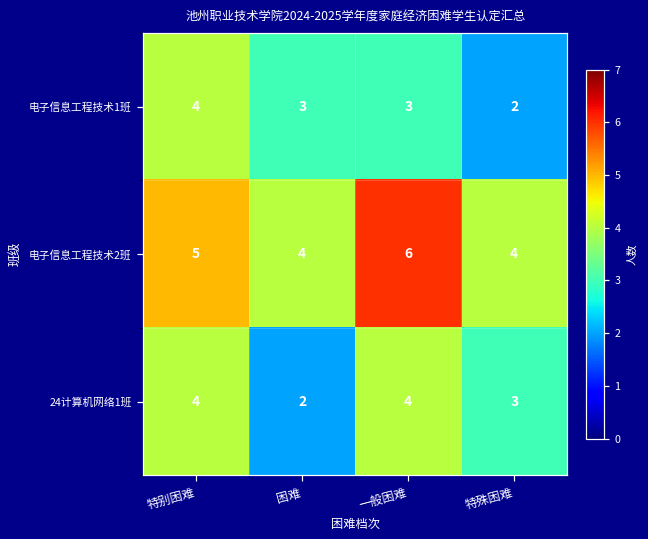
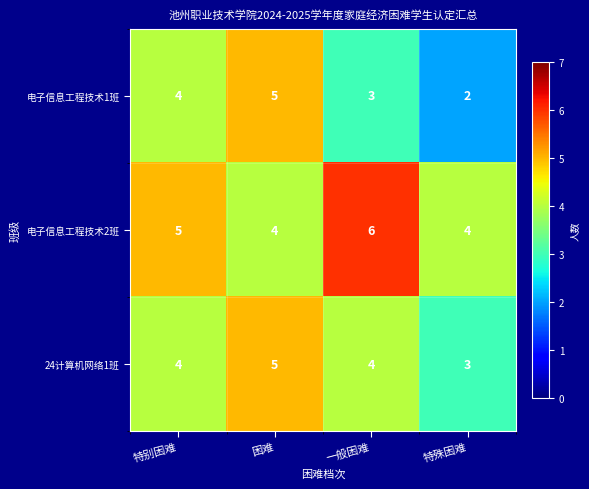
电子信息工程技术1班, 困难: 3 -> 5
24计算机网络1班, 困难: 2 -> 5
